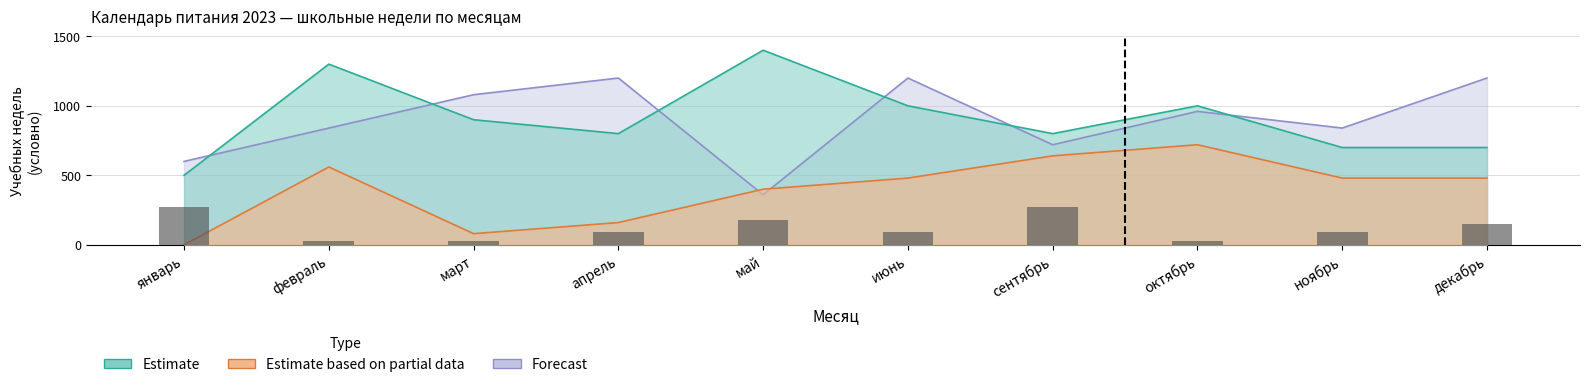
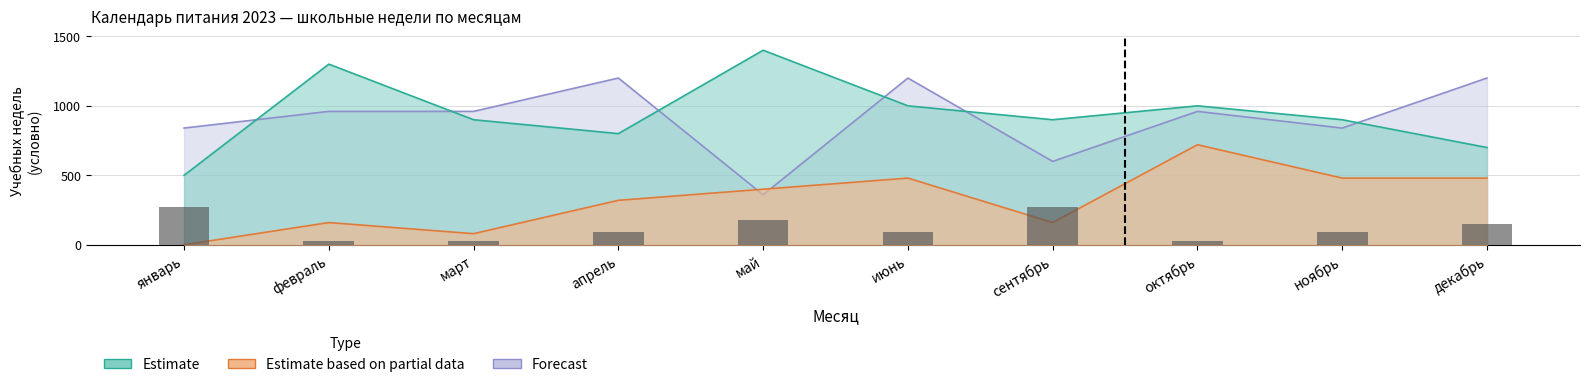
Forecast, январь: 600 -> 840
Estimate based on partial data, февраль: 560 -> 160
Forecast, февраль: 840 -> 960
Forecast, март: 1080 -> 960
Estimate based on partial data, апрель: 160 -> 320
Estimate, сентябрь: 800 -> 900
Estimate based on partial data, сентябрь: 640 -> 160
Forecast, сентябрь: 720 -> 600
Estimate, ноябрь: 700 -> 900
